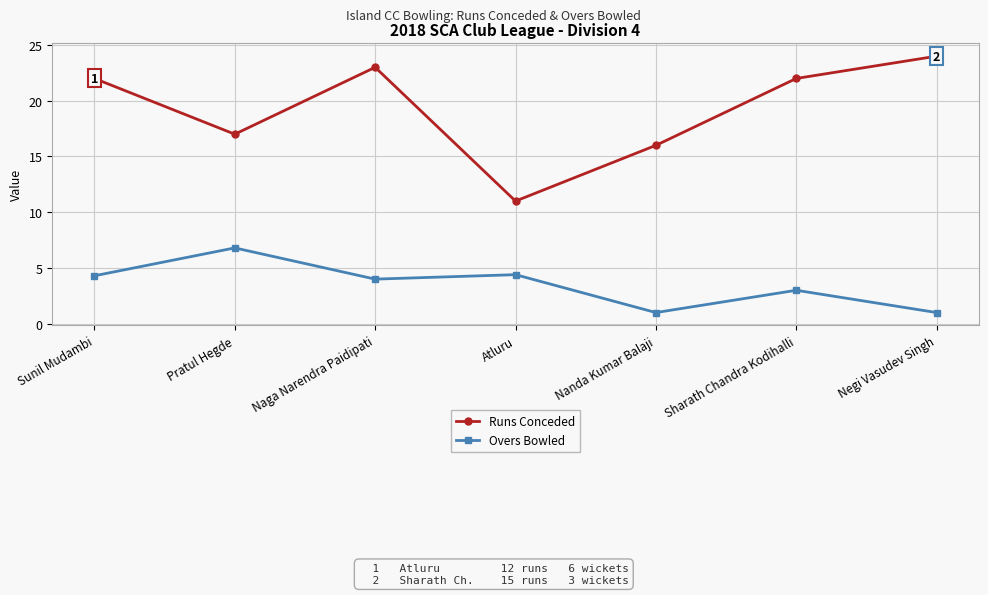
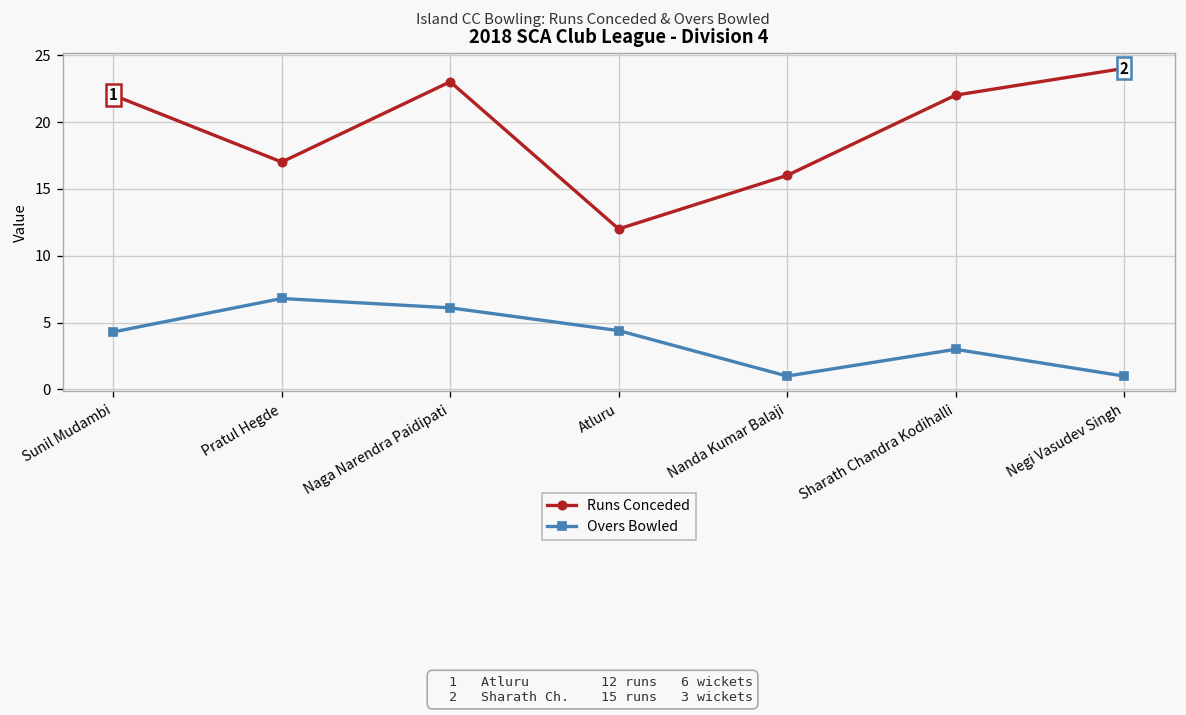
Overs Bowled, Naga Narendra Paidipati: 4.0 -> 6.1
Runs Conceded, Atluru: 11 -> 12
